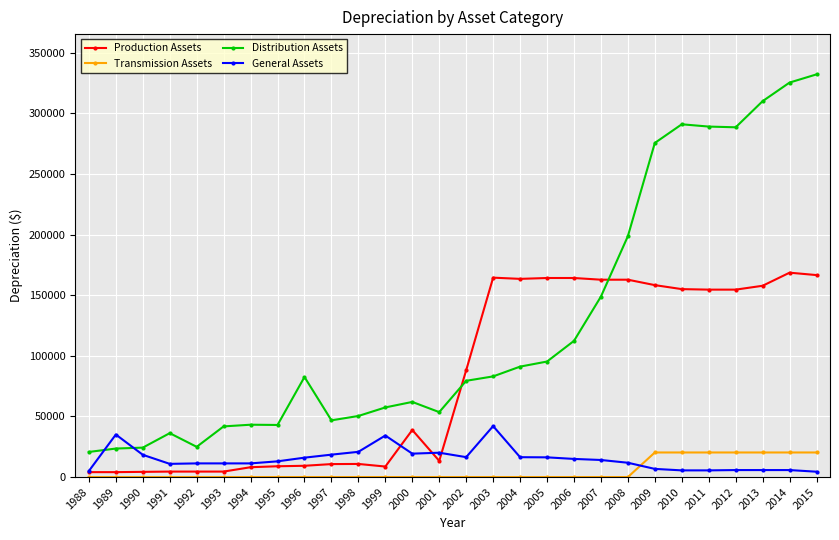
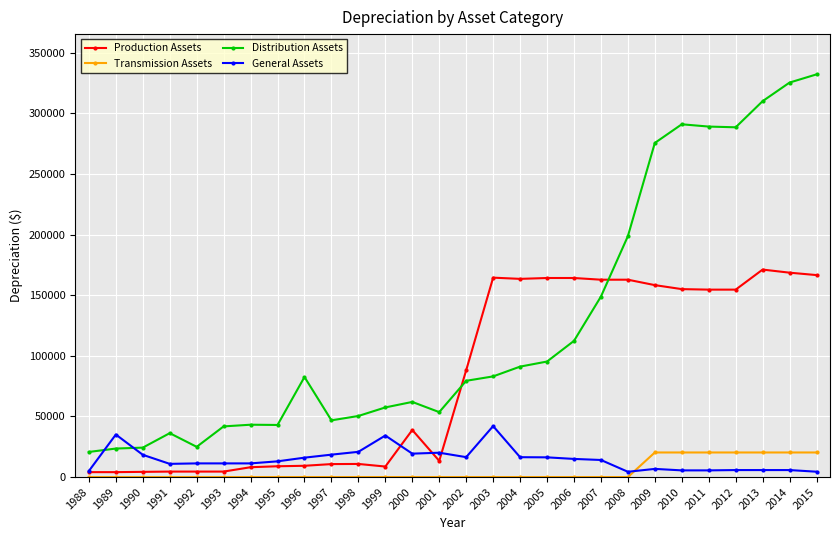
General Assets, 2008: 12000 -> 4000
Production Assets, 2013: 158000 -> 171000
